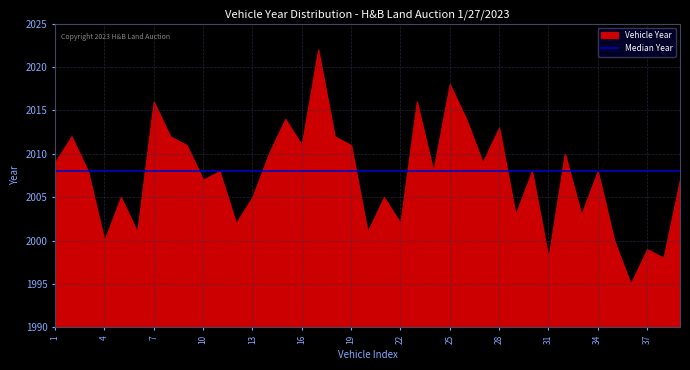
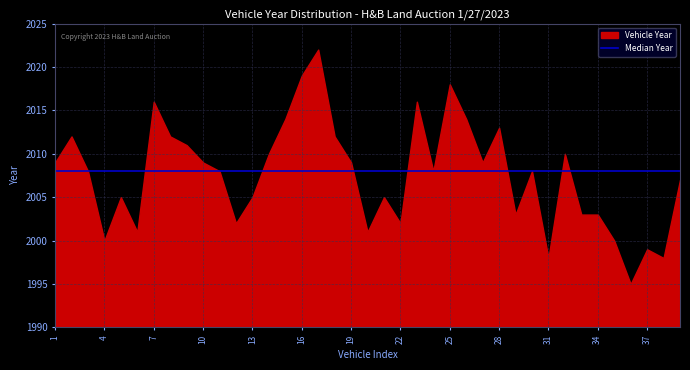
10: 2007 -> 2009
16: 2011 -> 2019
19: 2011 -> 2009
34: 2008 -> 2003
